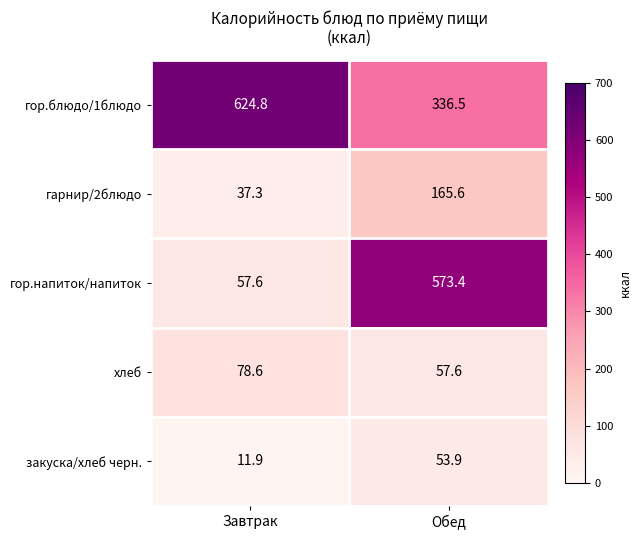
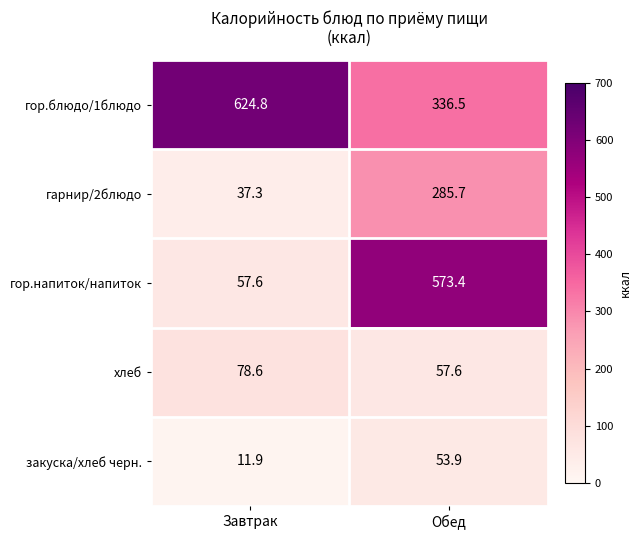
гарнир/2блюдо, Обед: 165.6 -> 285.7
